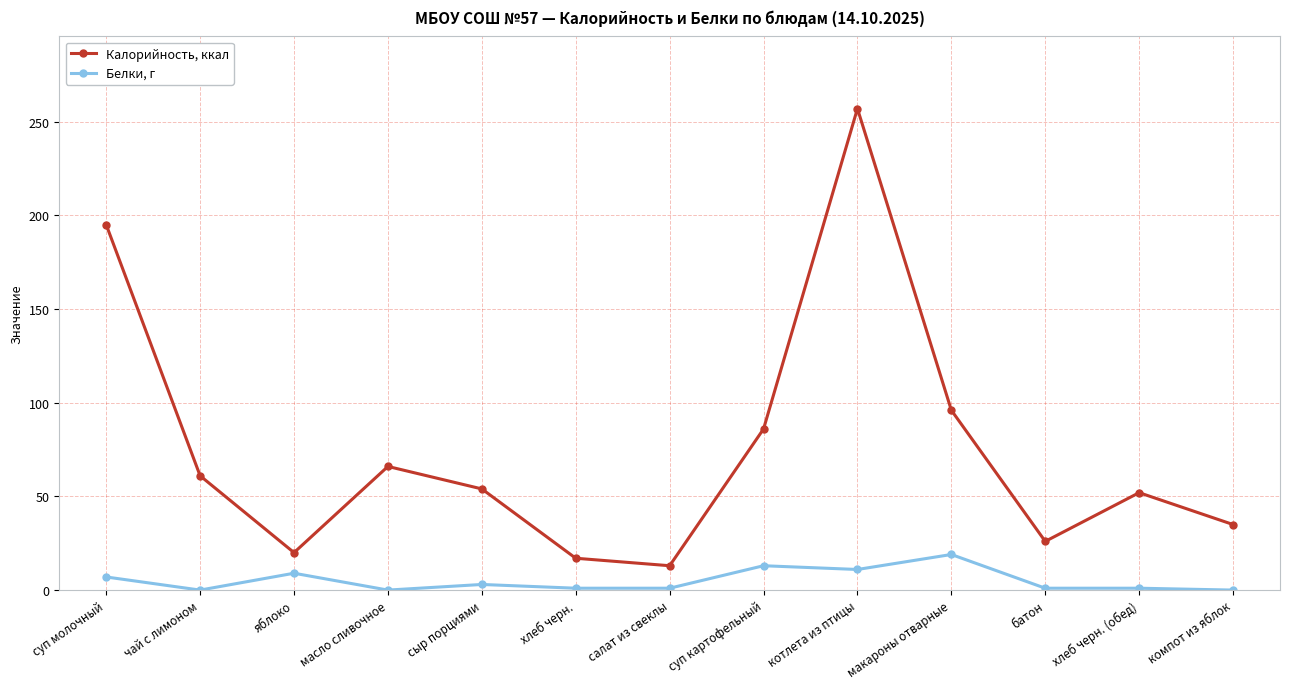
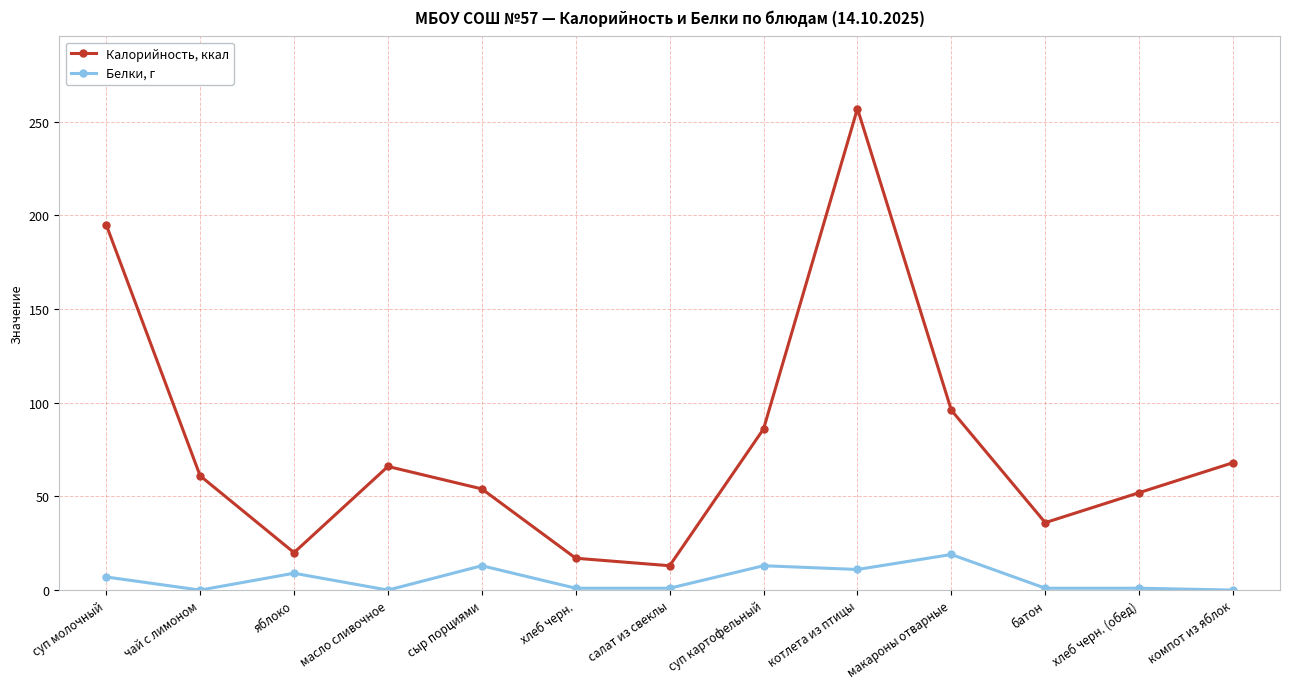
Белки, г, сыр порциями: 3 -> 13
Калорийность, ккал, батон: 26 -> 36
Калорийность, ккал, компот из яблок: 35 -> 68
